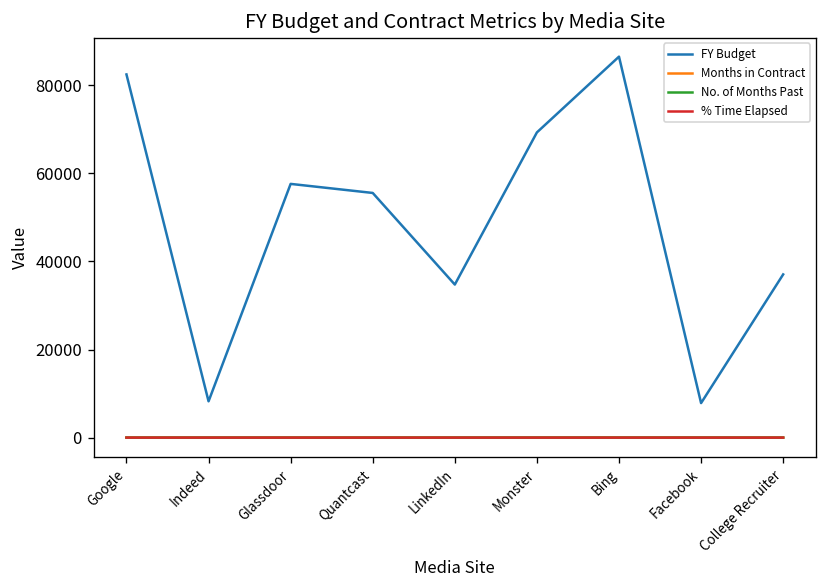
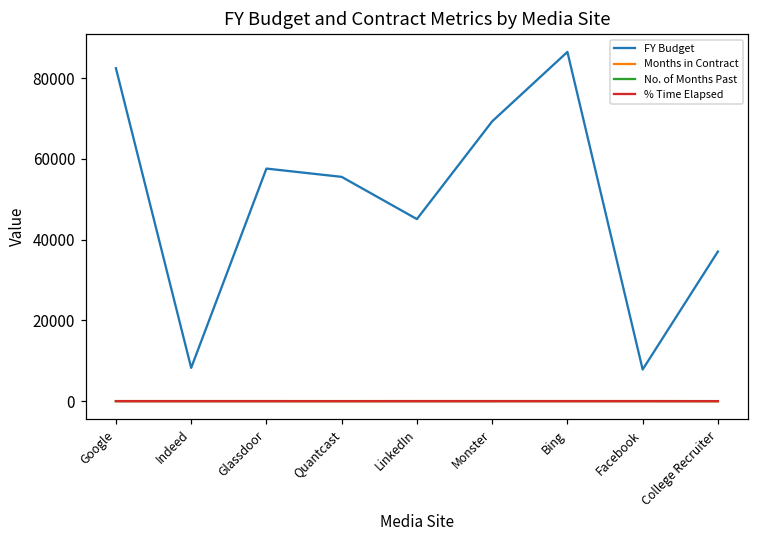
FY Budget, LinkedIn: 35000 -> 45000
